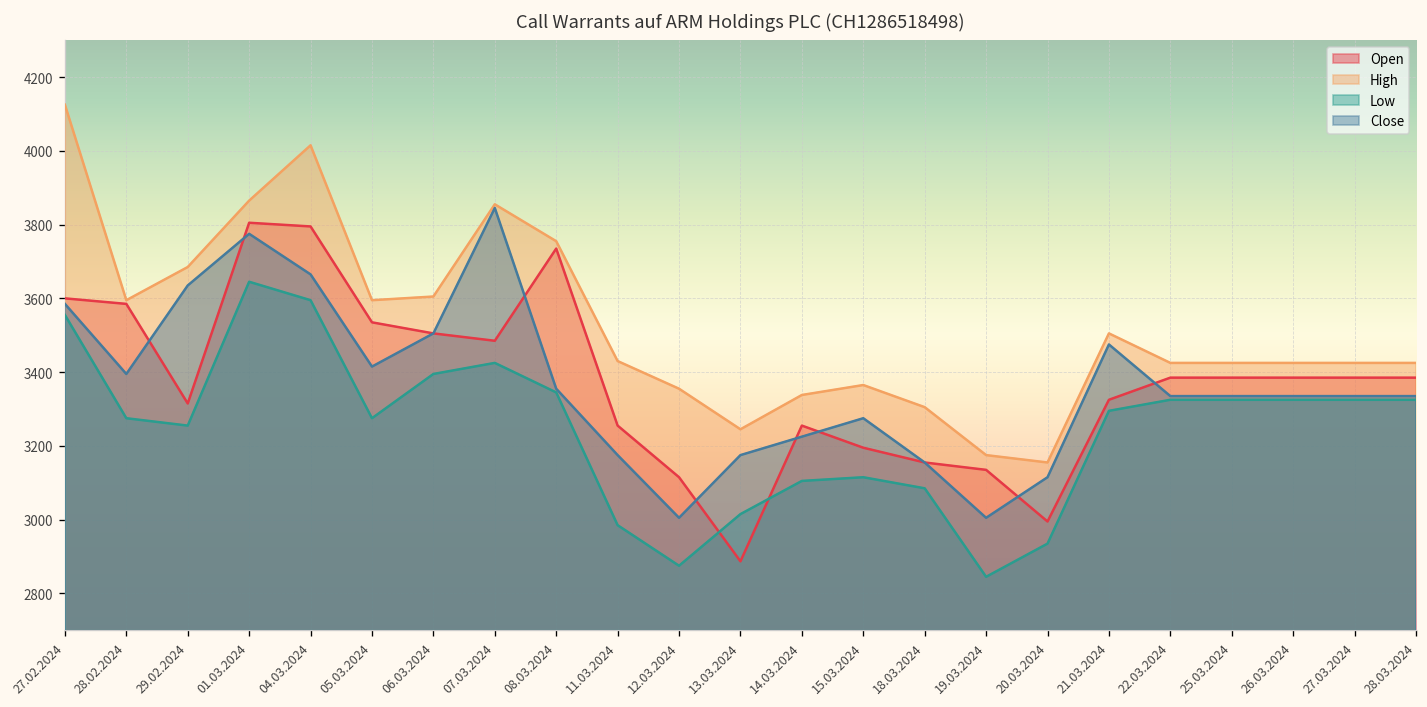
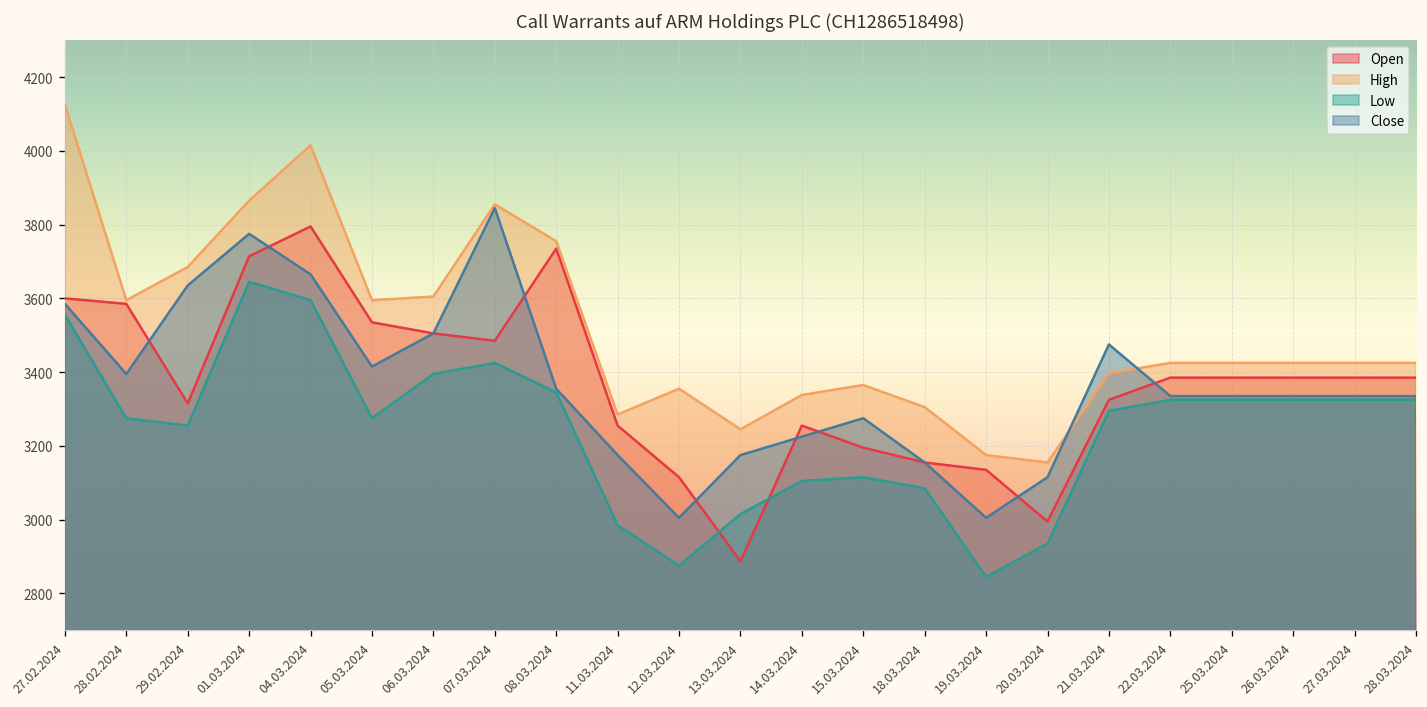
Open, 01.03.2024: 3810 -> 3710
High, 11.03.2024: 3430 -> 3290
High, 21.03.2024: 3510 -> 3400
